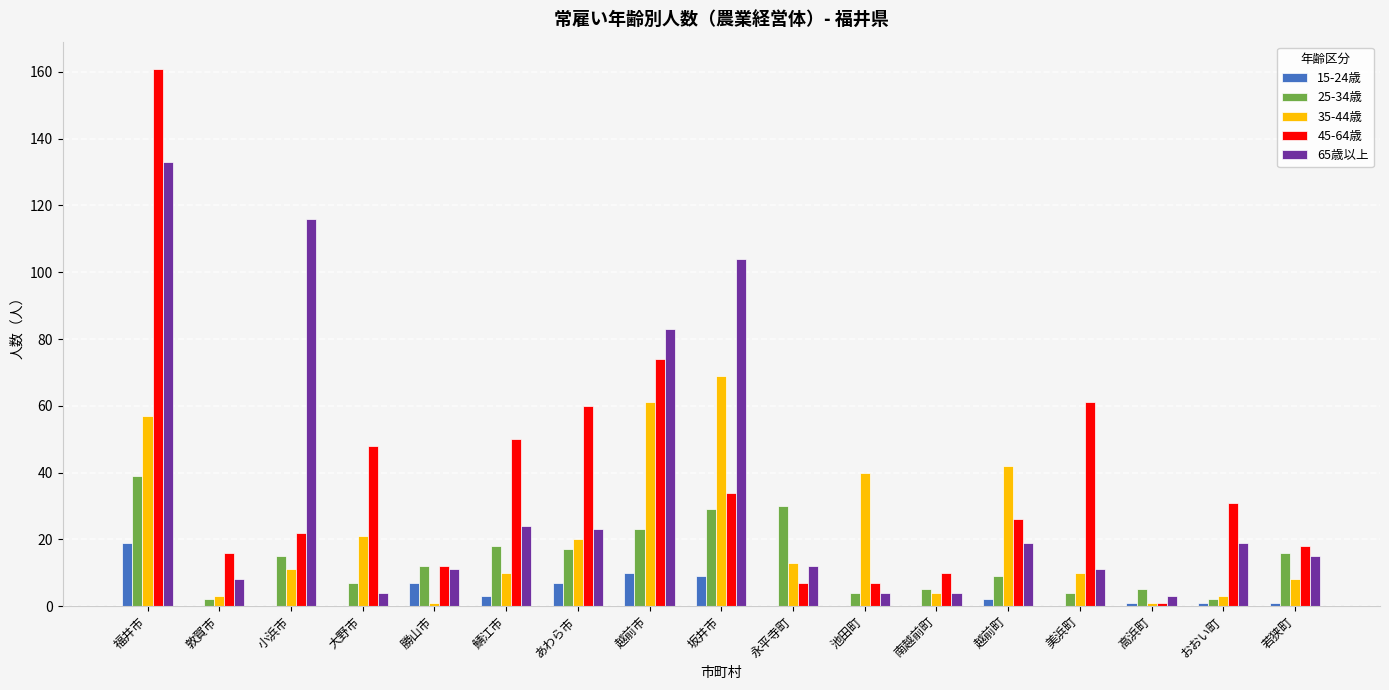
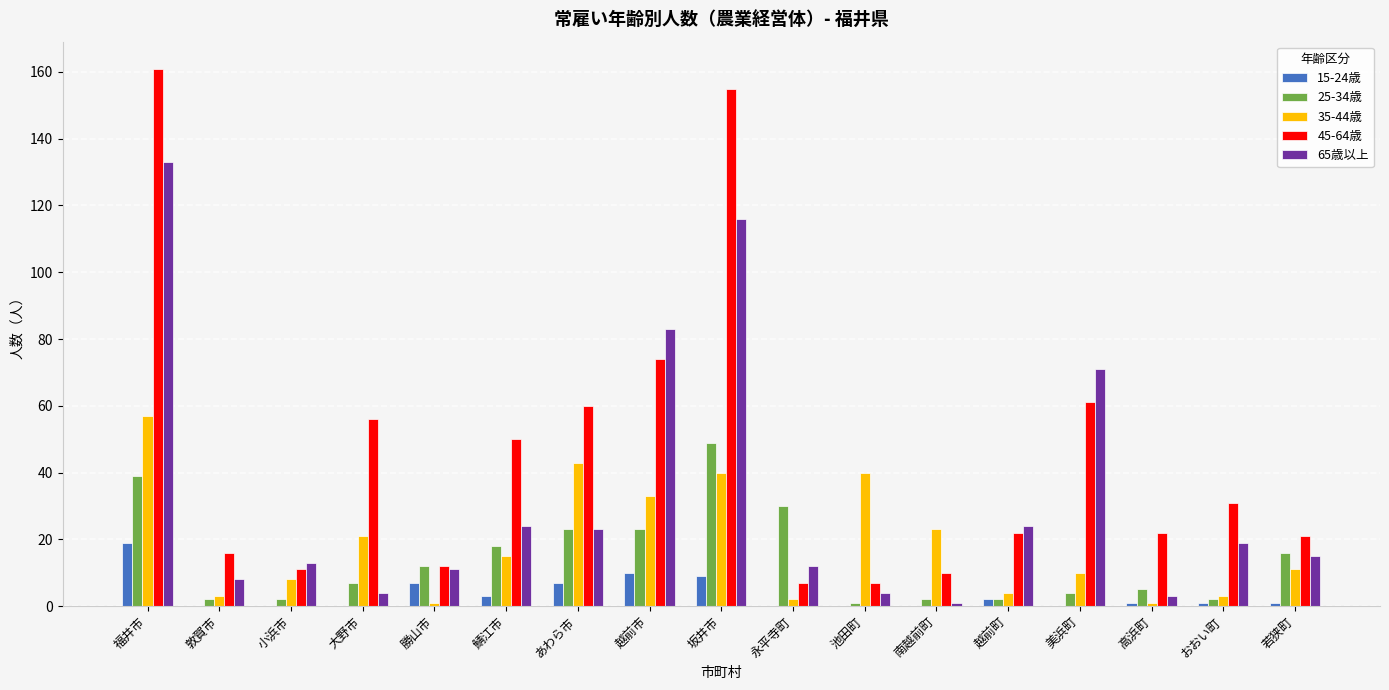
25-34歳, 小浜市: 15 -> 2
35-44歳, 小浜市: 11 -> 8
45-64歳, 小浜市: 22 -> 11
65歳以上, 小浜市: 116 -> 13
45-64歳, 大野市: 48 -> 56
35-44歳, 鯖江市: 10 -> 15
25-34歳, あわら市: 17 -> 23
35-44歳, あわら市: 20 -> 43
35-44歳, 越前市: 61 -> 33
25-34歳, 坂井市: 29 -> 49
35-44歳, 坂井市: 69 -> 40
45-64歳, 坂井市: 34 -> 155
65歳以上, 坂井市: 104 -> 116
35-44歳, 永平寺町: 13 -> 2
25-34歳, 池田町: 4 -> 1
25-34歳, 南越前町: 5 -> 2
35-44歳, 南越前町: 4 -> 23
65歳以上, 南越前町: 4 -> 1
25-34歳, 越前町: 9 -> 2
35-44歳, 越前町: 42 -> 4
45-64歳, 越前町: 26 -> 22
65歳以上, 越前町: 19 -> 24
65歳以上, 美浜町: 11 -> 71
45-64歳, 高浜町: 1 -> 22
35-44歳, 若狭町: 8 -> 11
45-64歳, 若狭町: 18 -> 21
